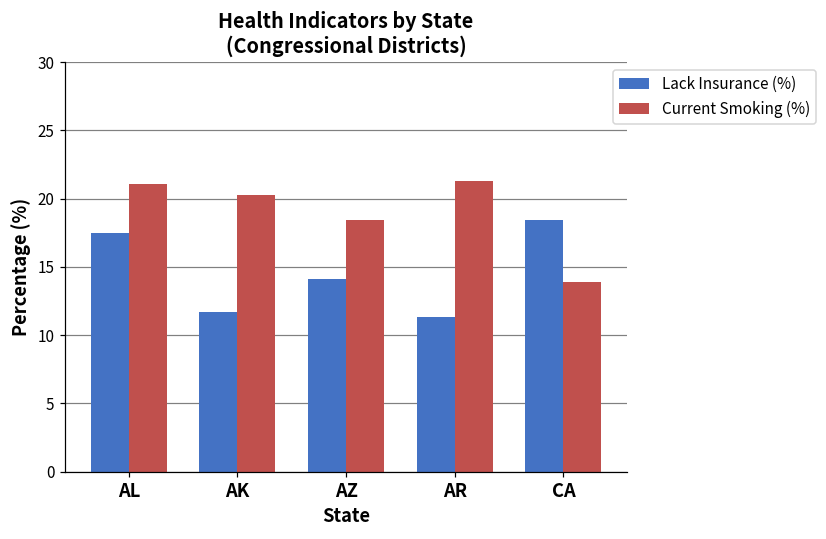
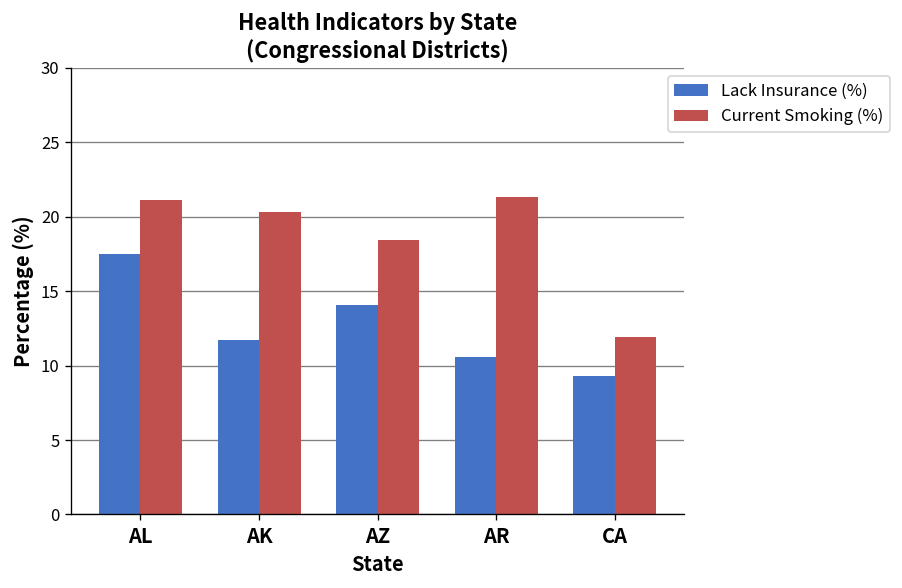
Lack Insurance (%), AR: 11.3 -> 10.6
Lack Insurance (%), CA: 18.4 -> 9.3
Current Smoking (%), CA: 13.9 -> 11.9
